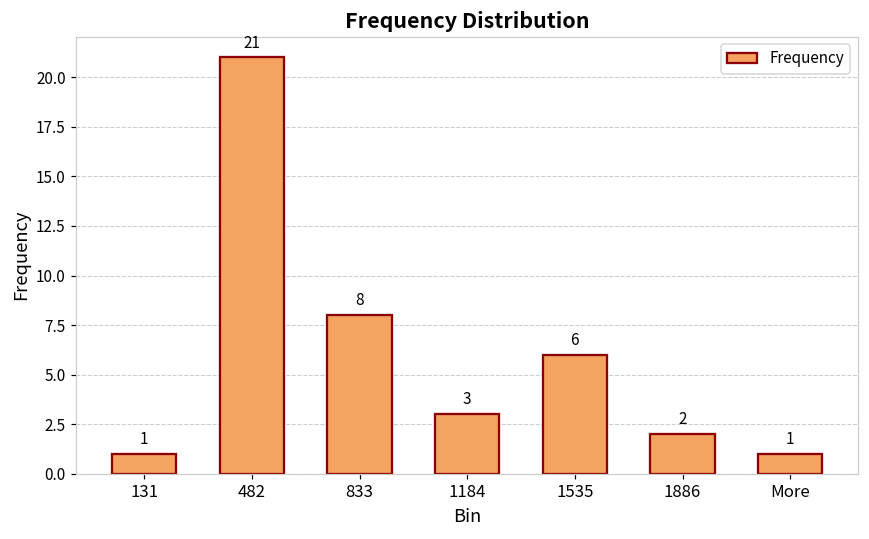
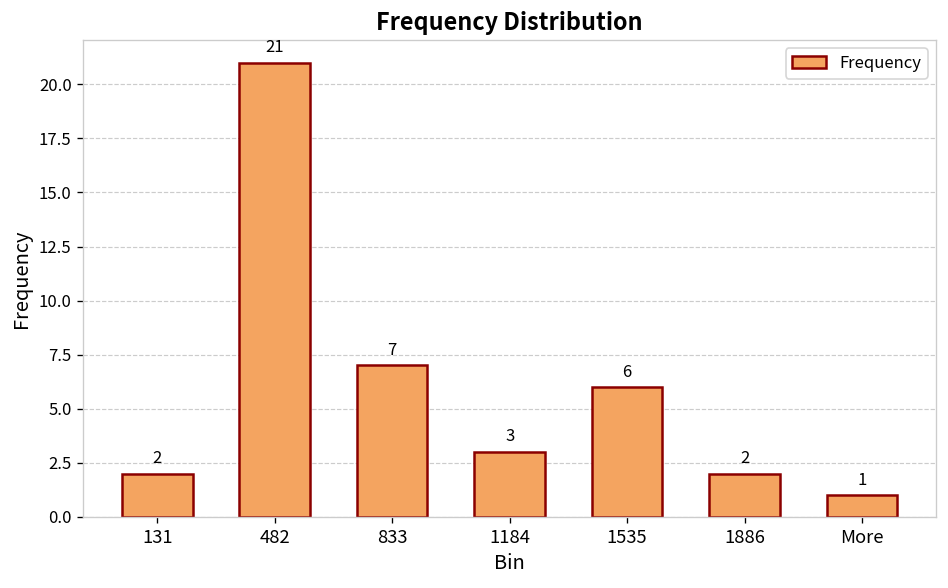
131: 1 -> 2
833: 8 -> 7
